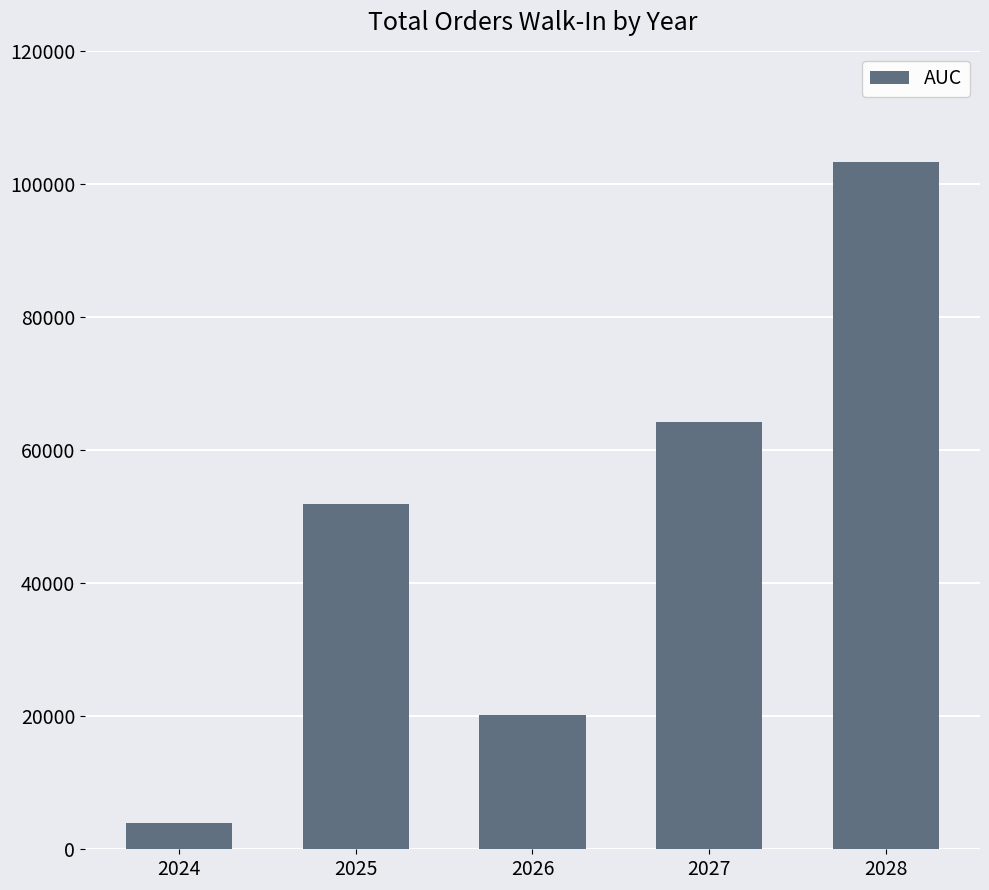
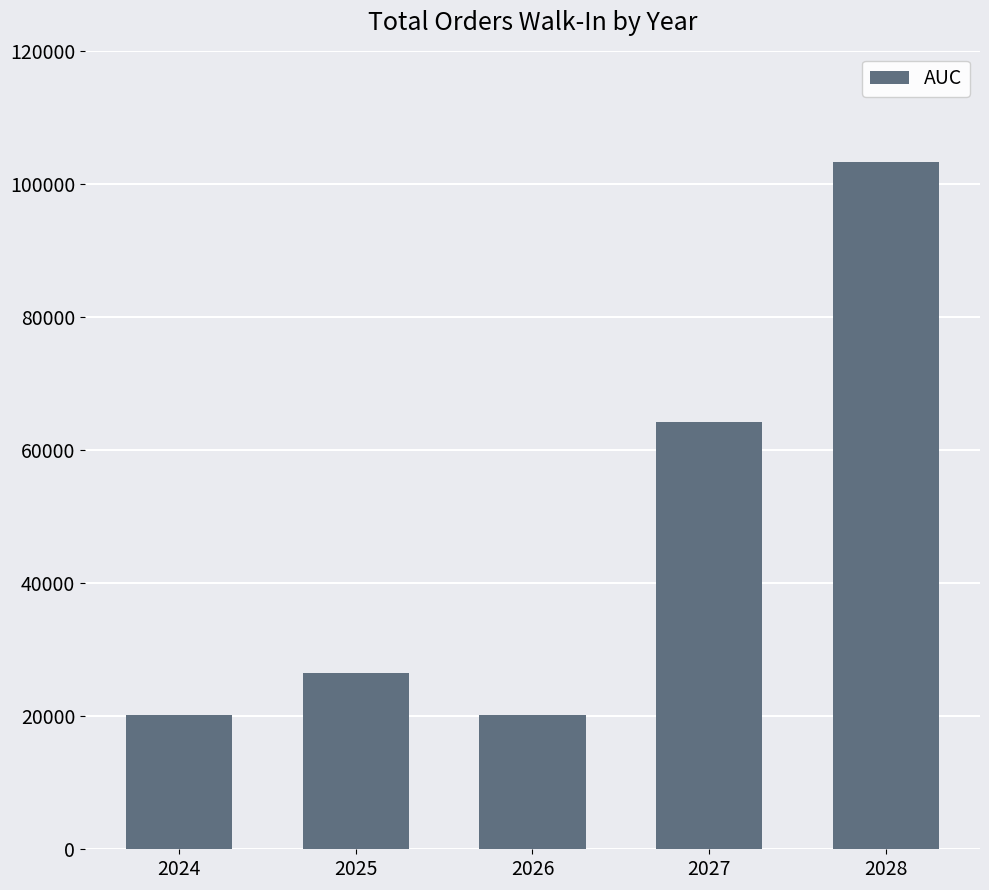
2024: 4000 -> 20000
2025: 52000 -> 27000
